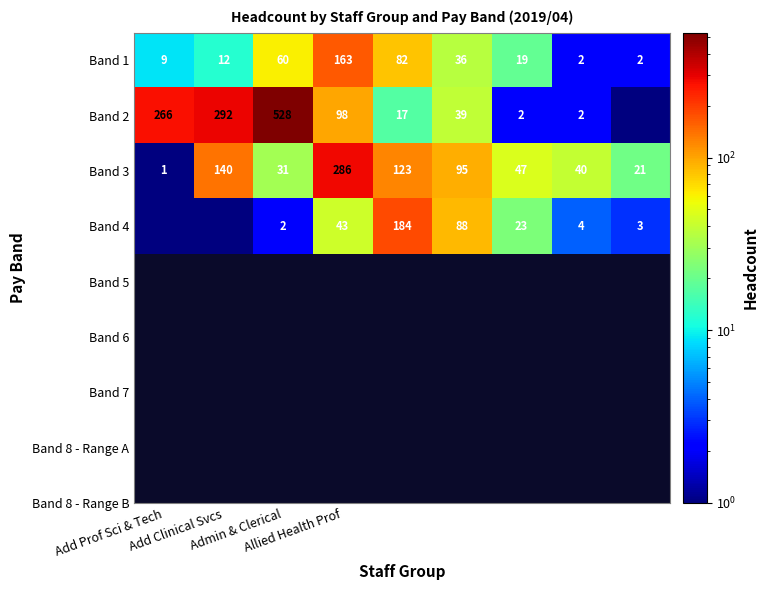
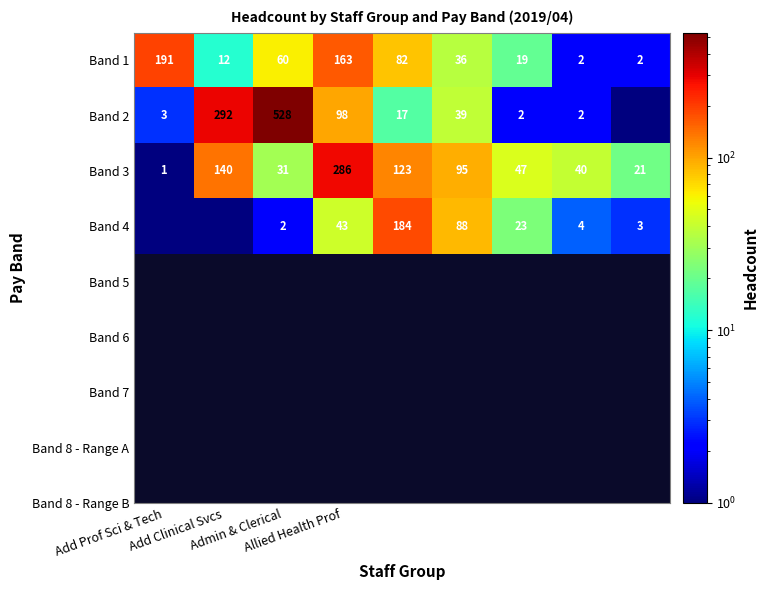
Band 1, Add Prof Sci & Tech: 9 -> 191
Band 2, Add Prof Sci & Tech: 266 -> 3
